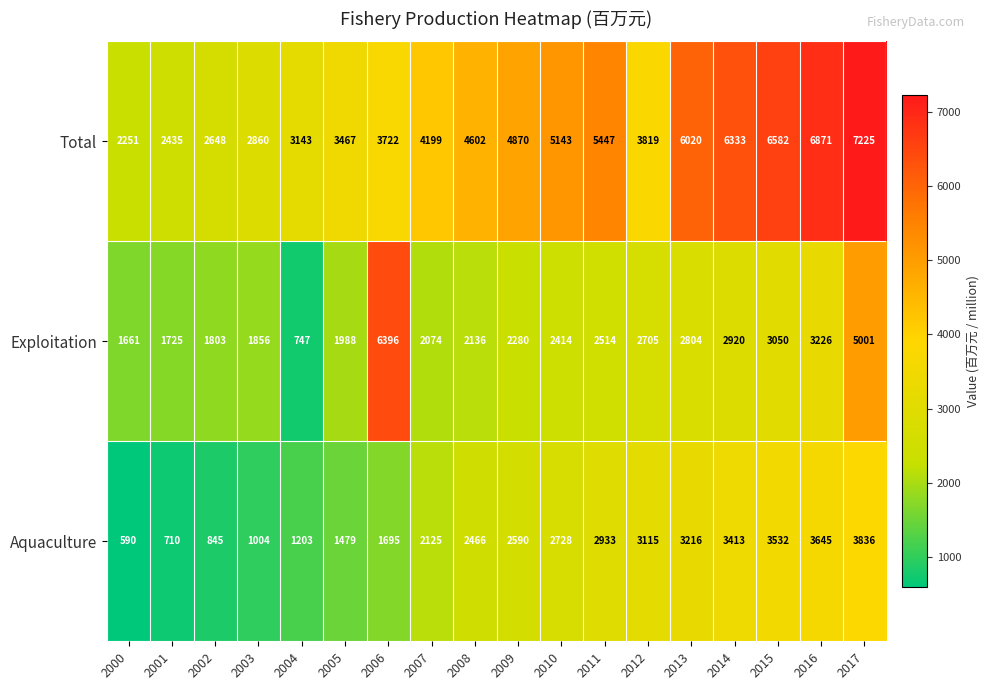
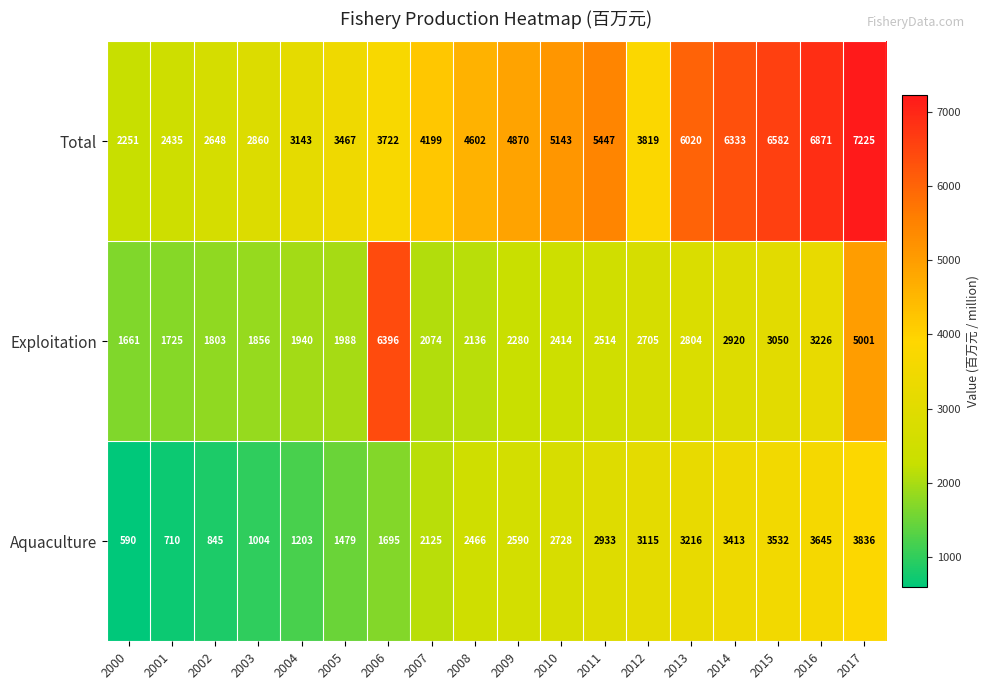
Exploitation, 2004: 747 -> 1940
